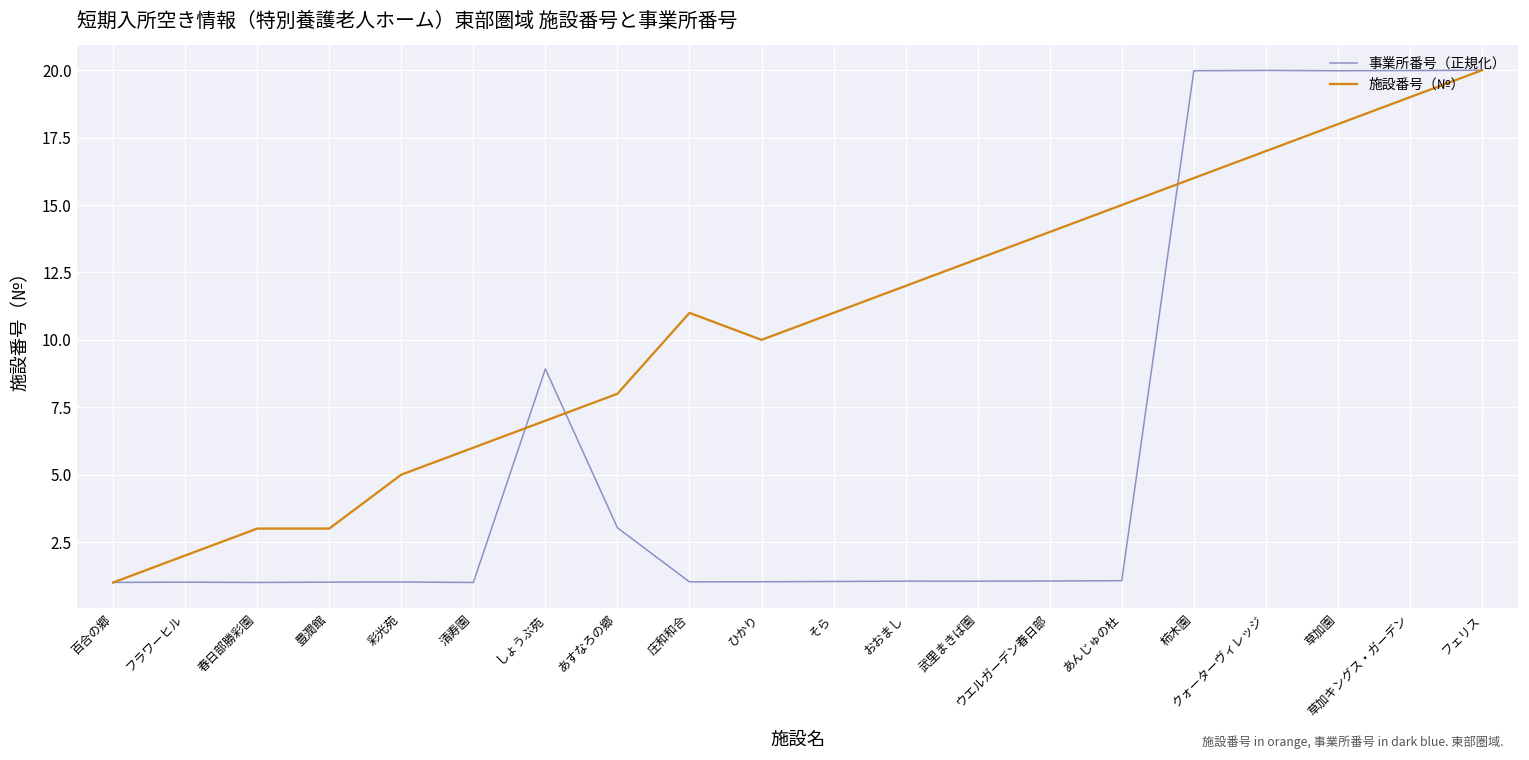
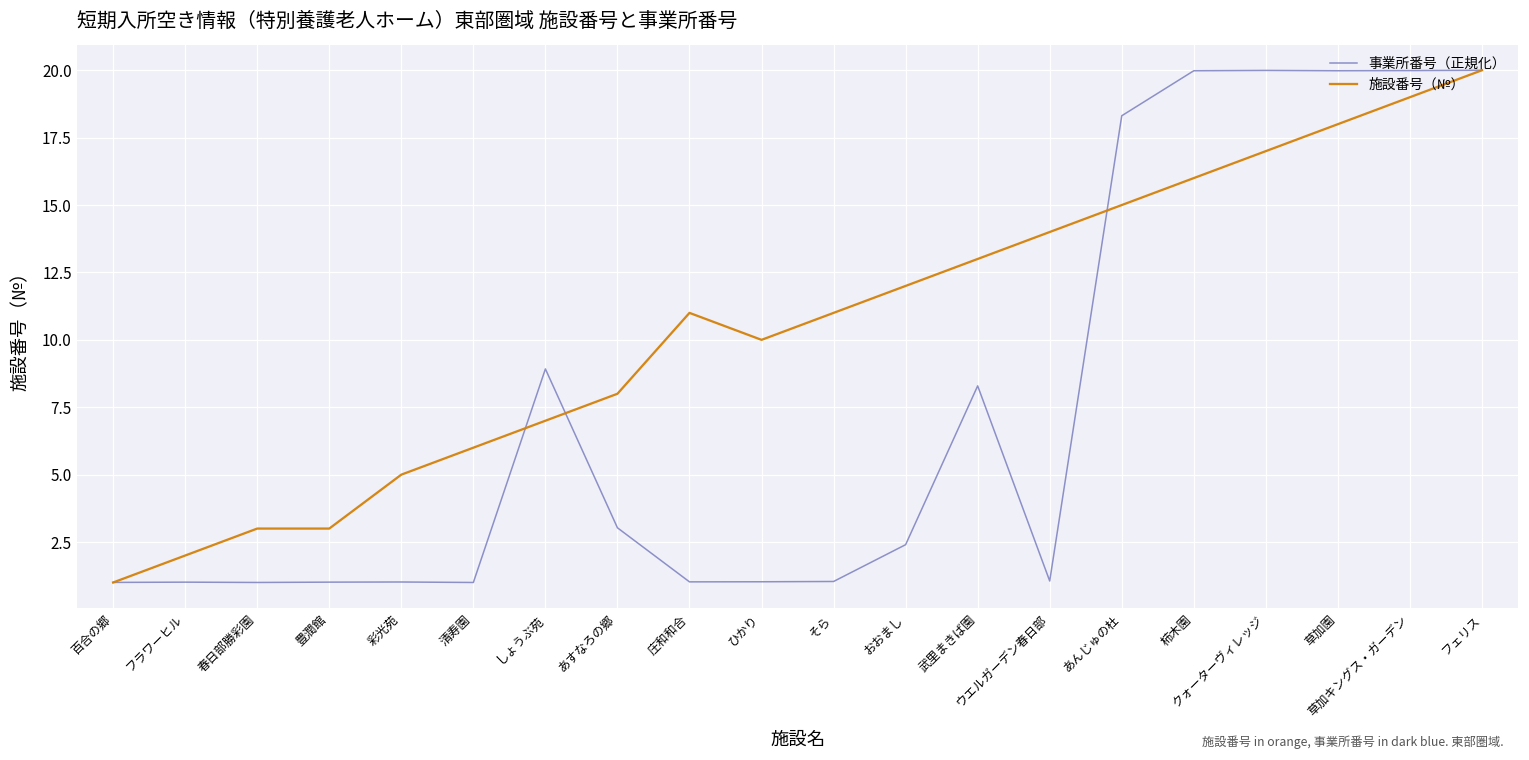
事業所番号（正規化）, おおまし: 1.0 -> 2.4
事業所番号（正規化）, 武里まきば園: 1.0 -> 8.3
事業所番号（正規化）, あんじゅの杜: 1.1 -> 18.3
